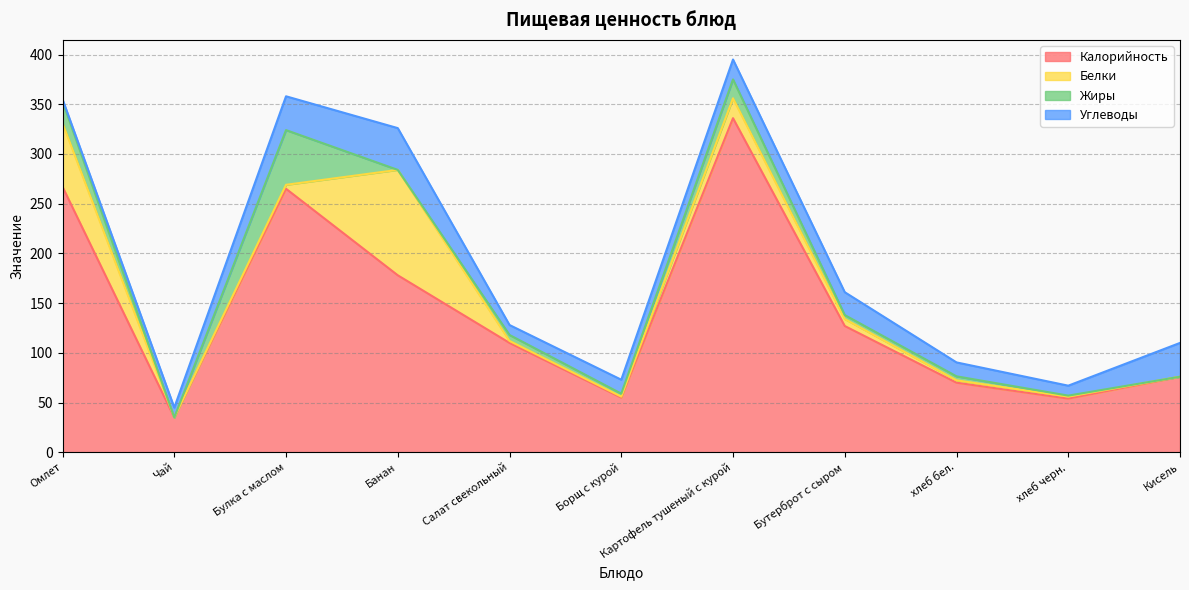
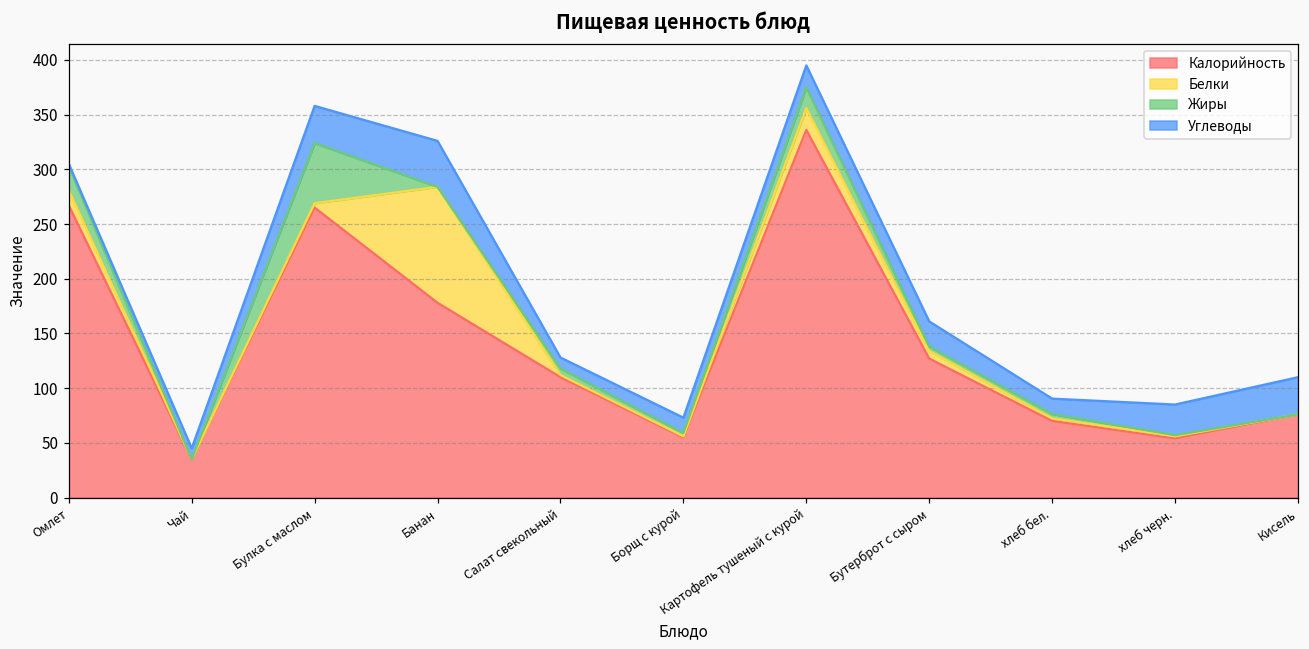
Белки, Омлет: 60 -> 10
Углеводы, хлеб черн.: 10 -> 30
